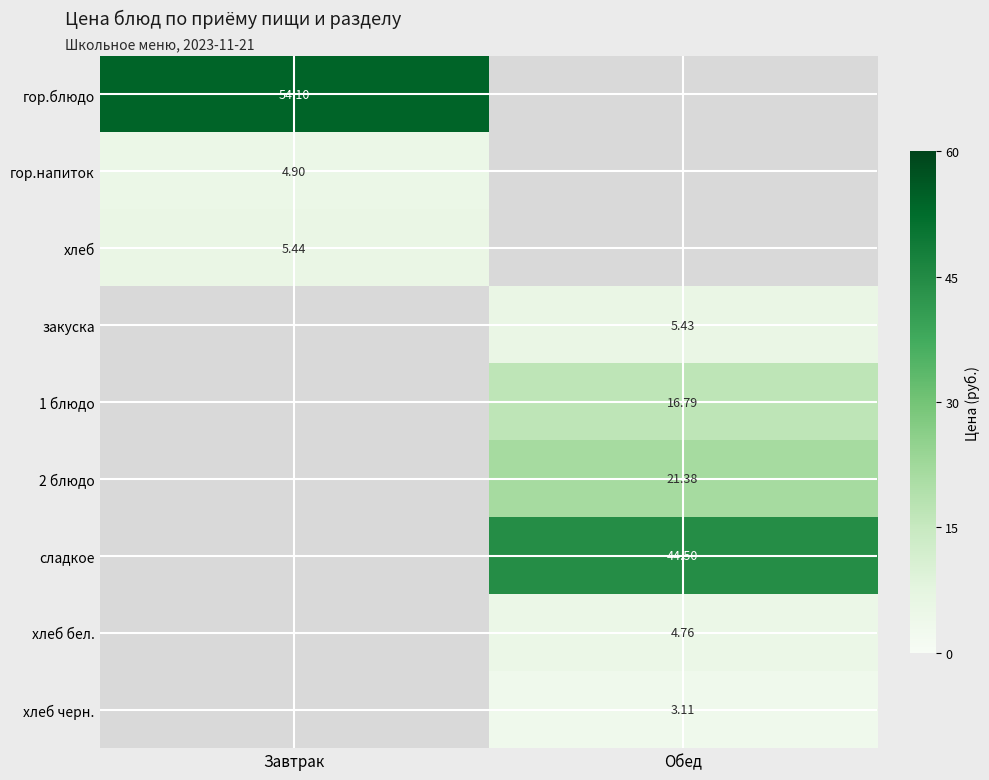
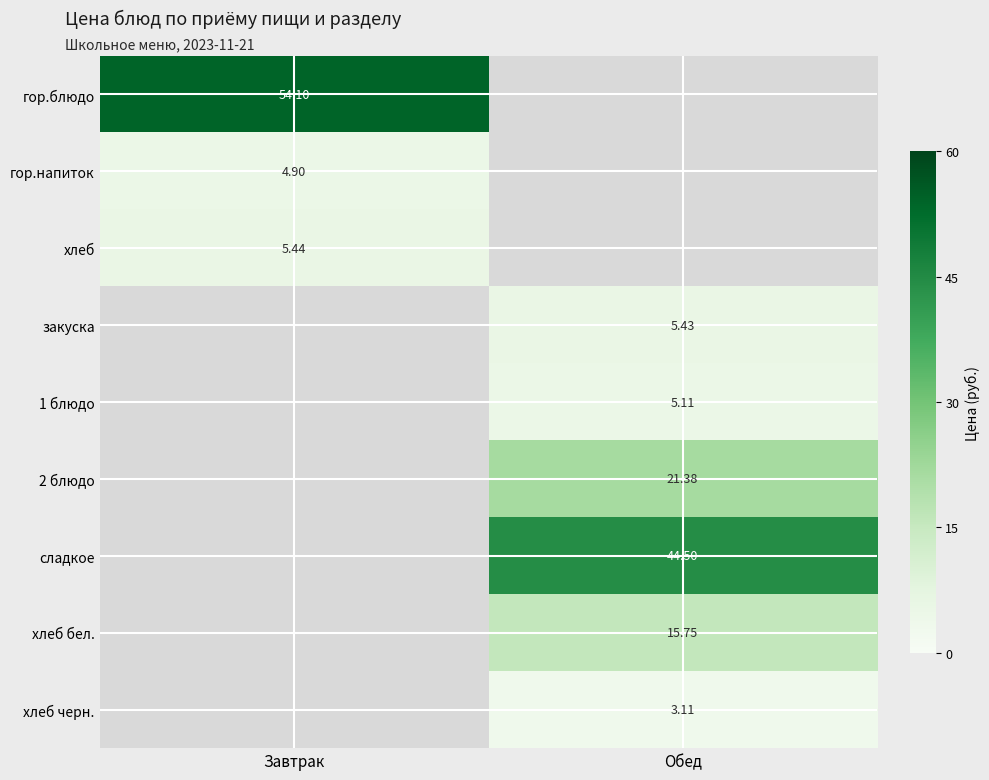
1 блюдо, Обед: 16.79 -> 5.11
хлеб бел., Обед: 4.76 -> 15.75
